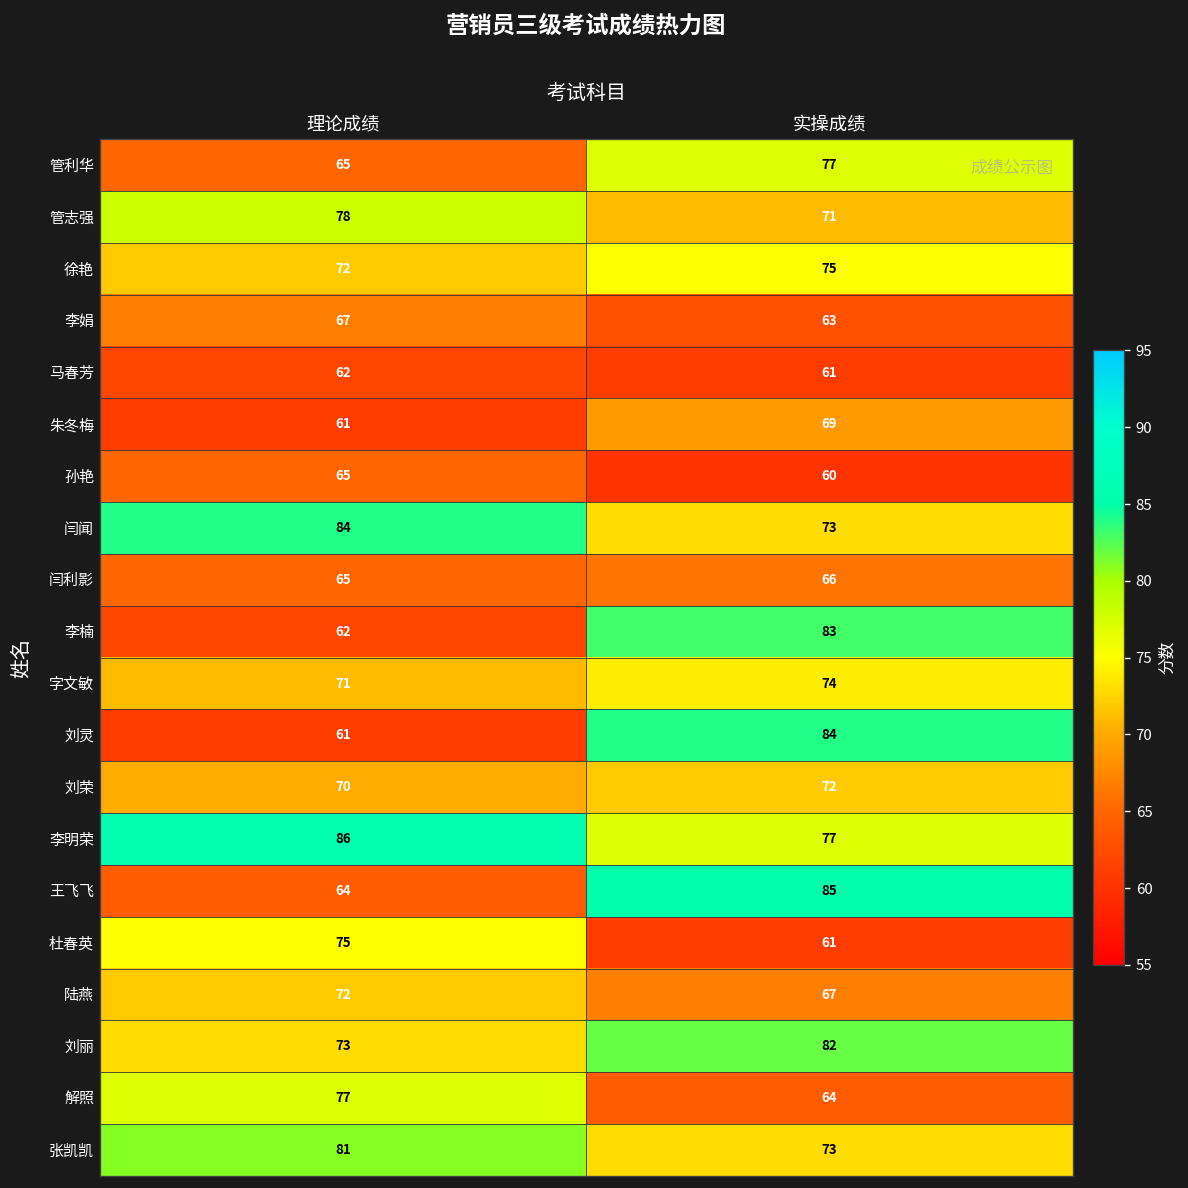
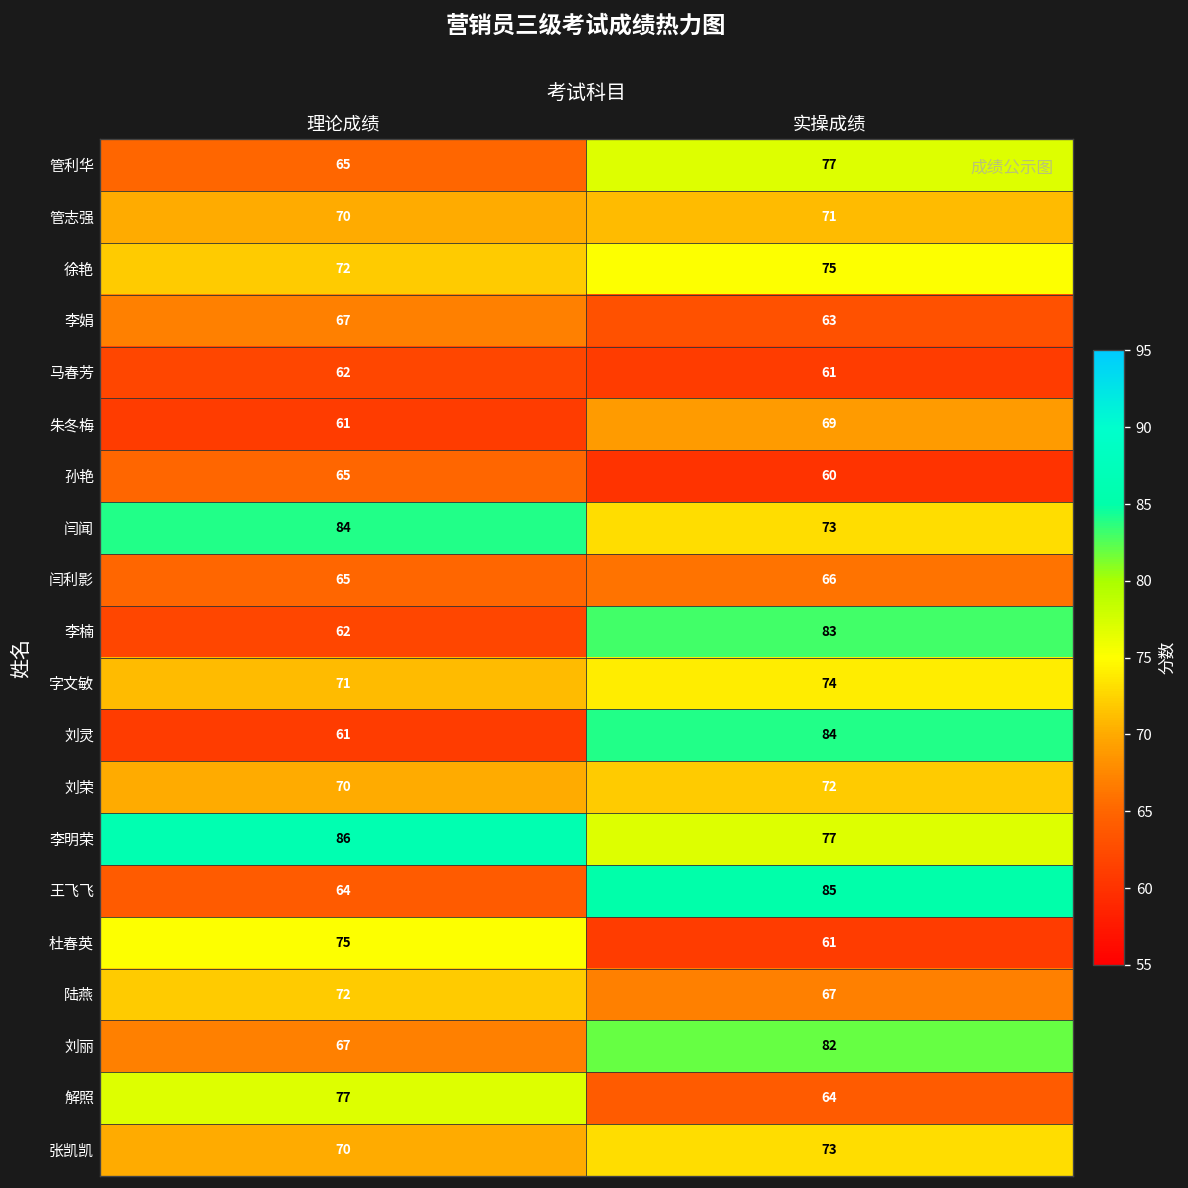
管志强, 理论成绩: 78 -> 70
刘丽, 理论成绩: 73 -> 67
张凯凯, 理论成绩: 81 -> 70
